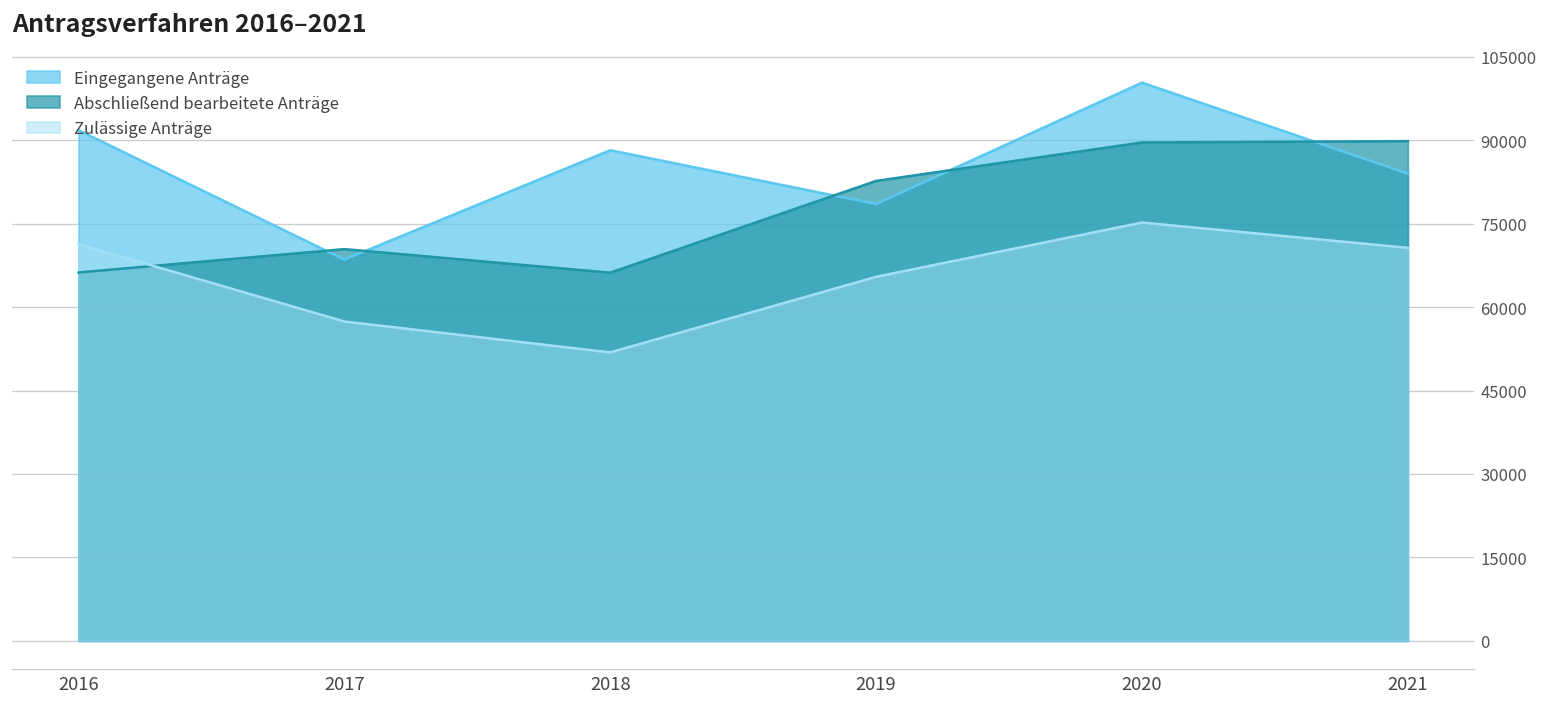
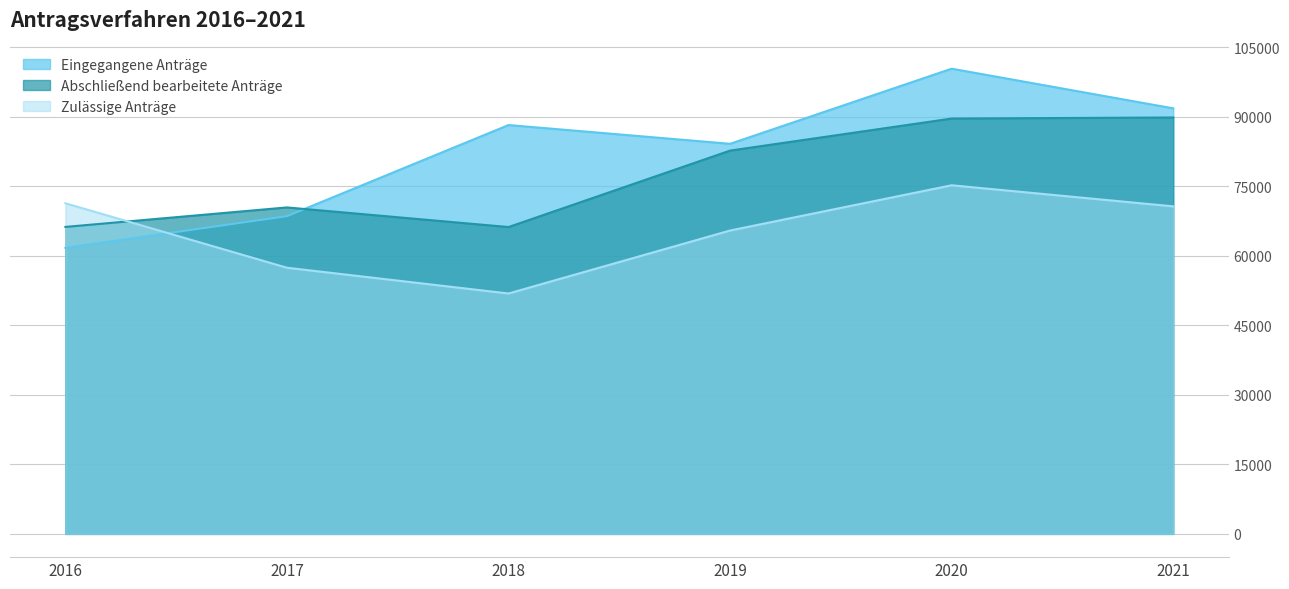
Eingegangene Anträge, 2016: 92000 -> 62000
Eingegangene Anträge, 2019: 79000 -> 84000
Eingegangene Anträge, 2021: 84000 -> 92000
